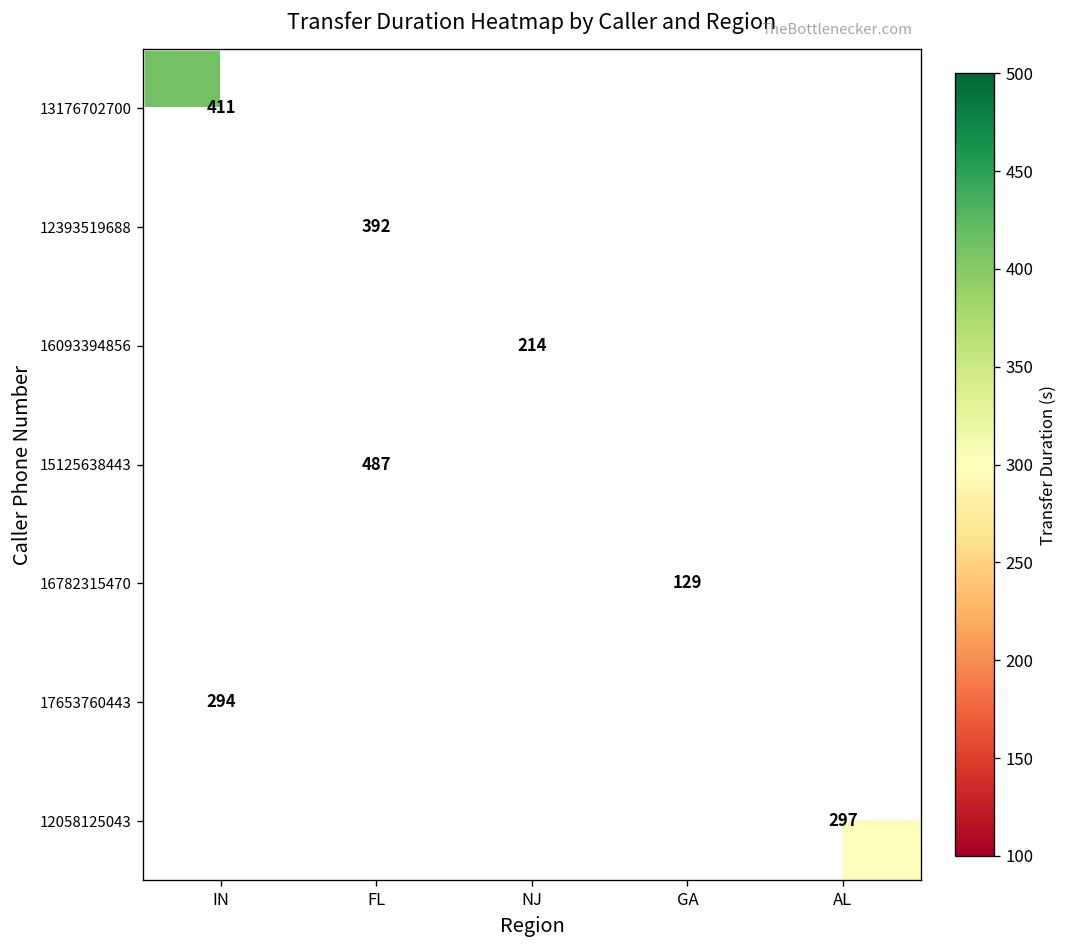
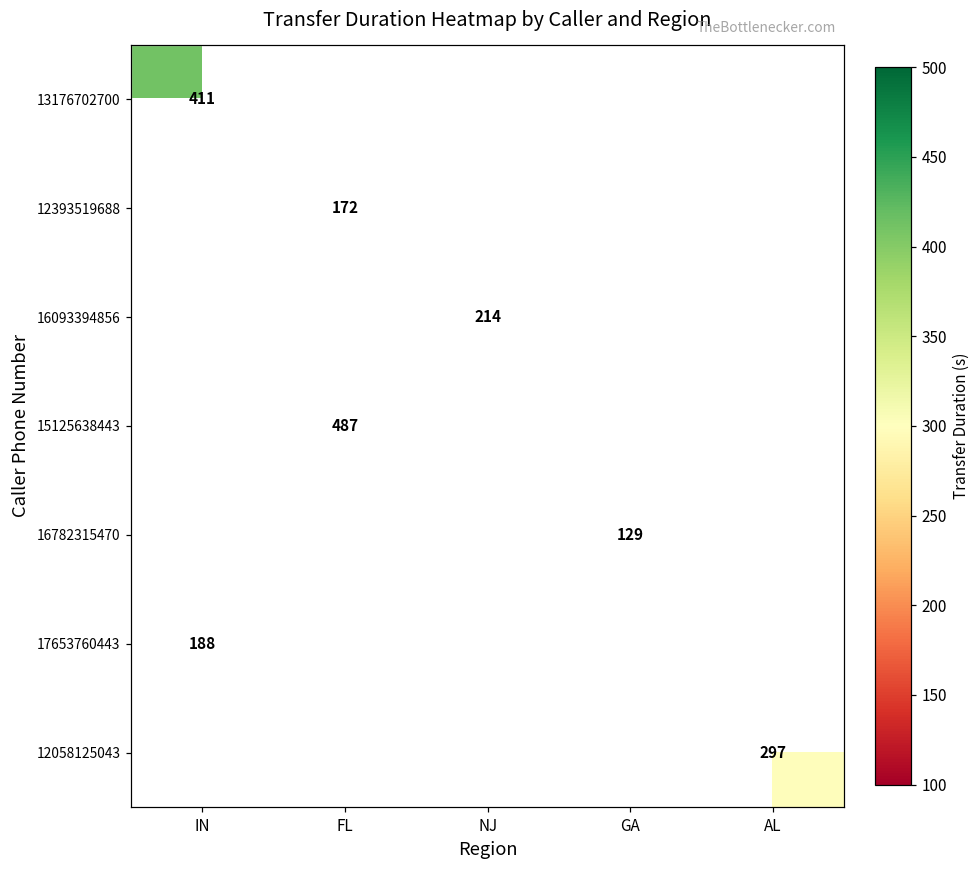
12393519688, FL: 392 -> 172
17653760443, IN: 294 -> 188
